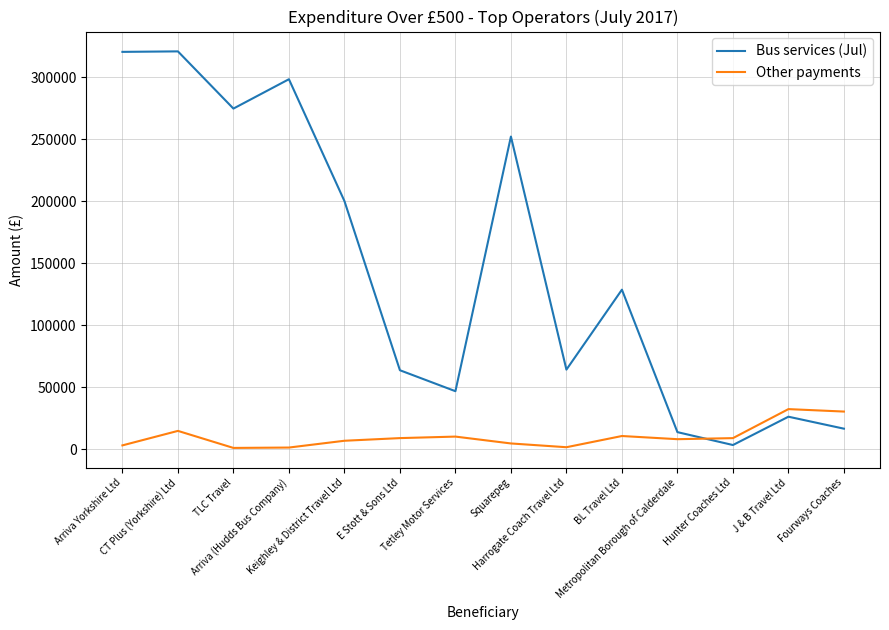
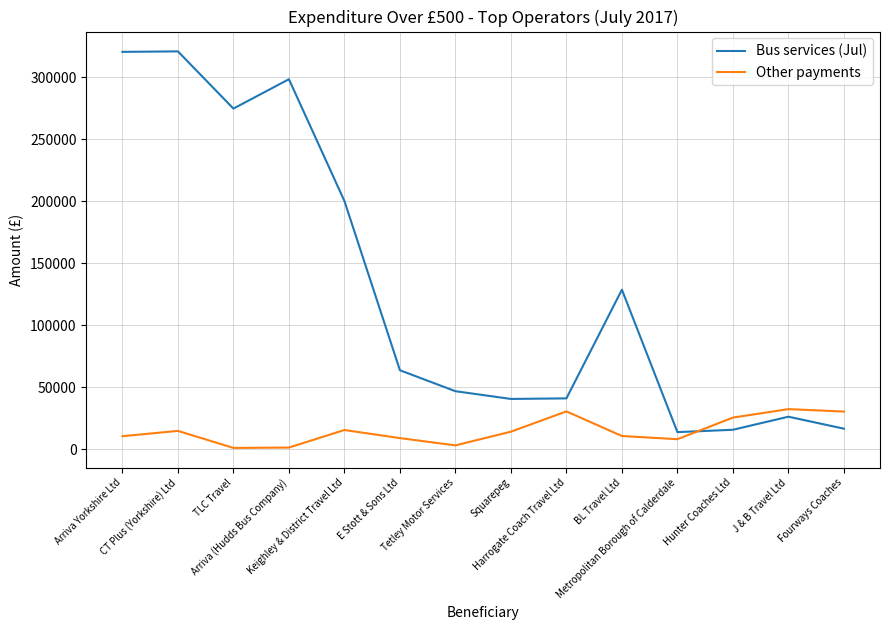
Other payments, Arriva Yorkshire Ltd: 3000 -> 11000
Other payments, Keighley & District Travel Ltd: 7000 -> 16000
Other payments, Tetley Motor Services: 10000 -> 3000
Bus services (Jul), Squarepeg: 252000 -> 41000
Other payments, Squarepeg: 5000 -> 14000
Bus services (Jul), Harrogate Coach Travel Ltd: 64000 -> 41000
Other payments, Harrogate Coach Travel Ltd: 2000 -> 31000
Bus services (Jul), Hunter Coaches Ltd: 3000 -> 16000
Other payments, Hunter Coaches Ltd: 9000 -> 26000
